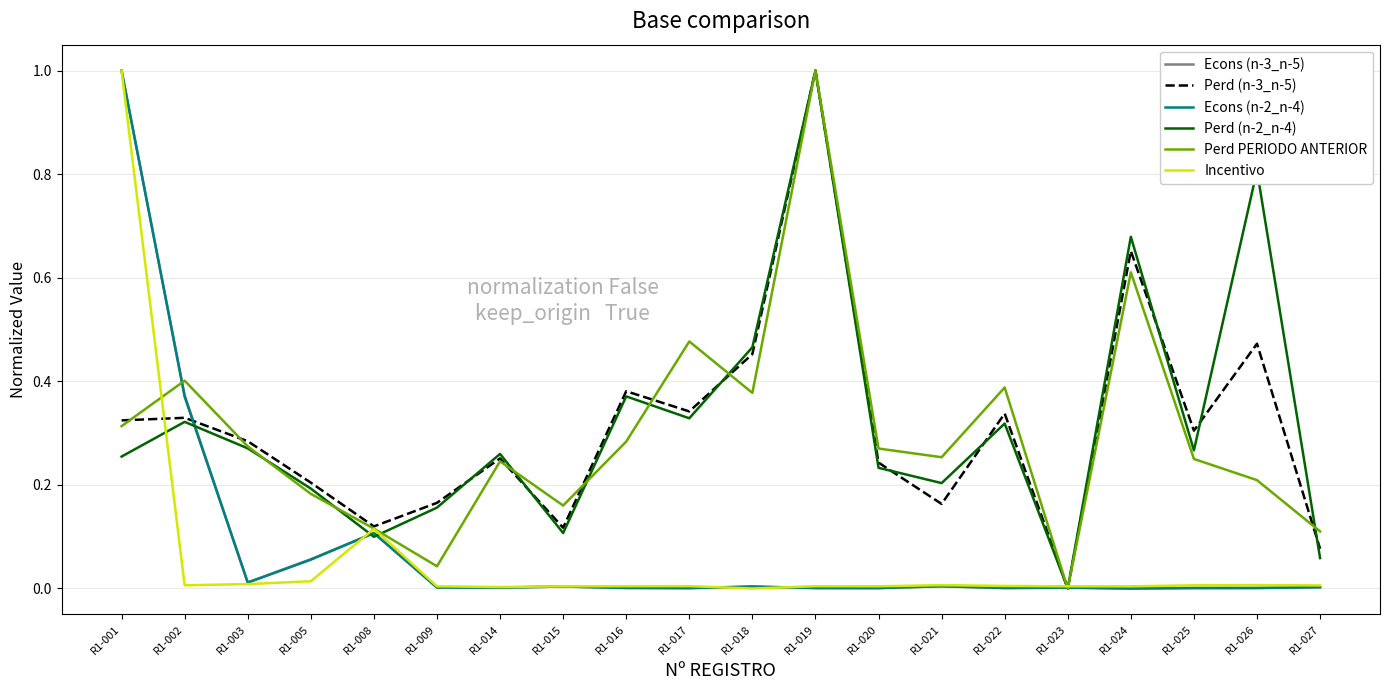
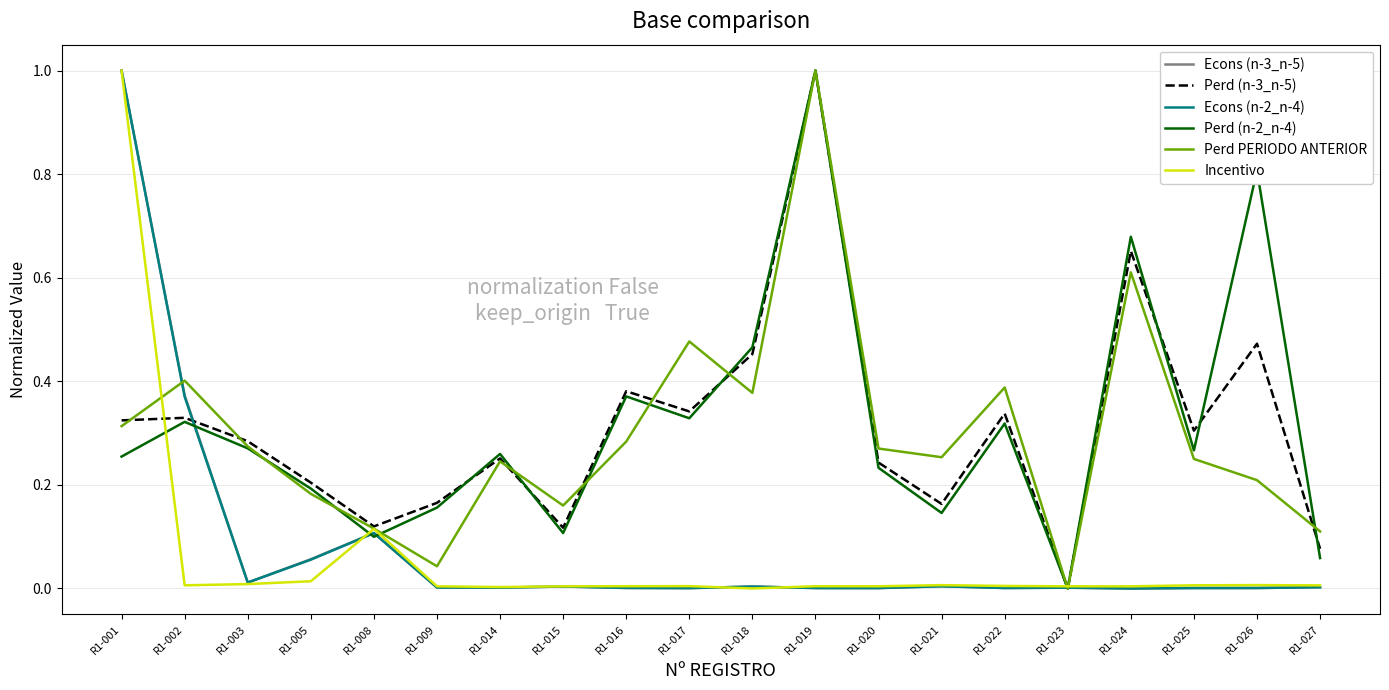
Perd (n-2_n-4), R1-021: 0.20 -> 0.15
